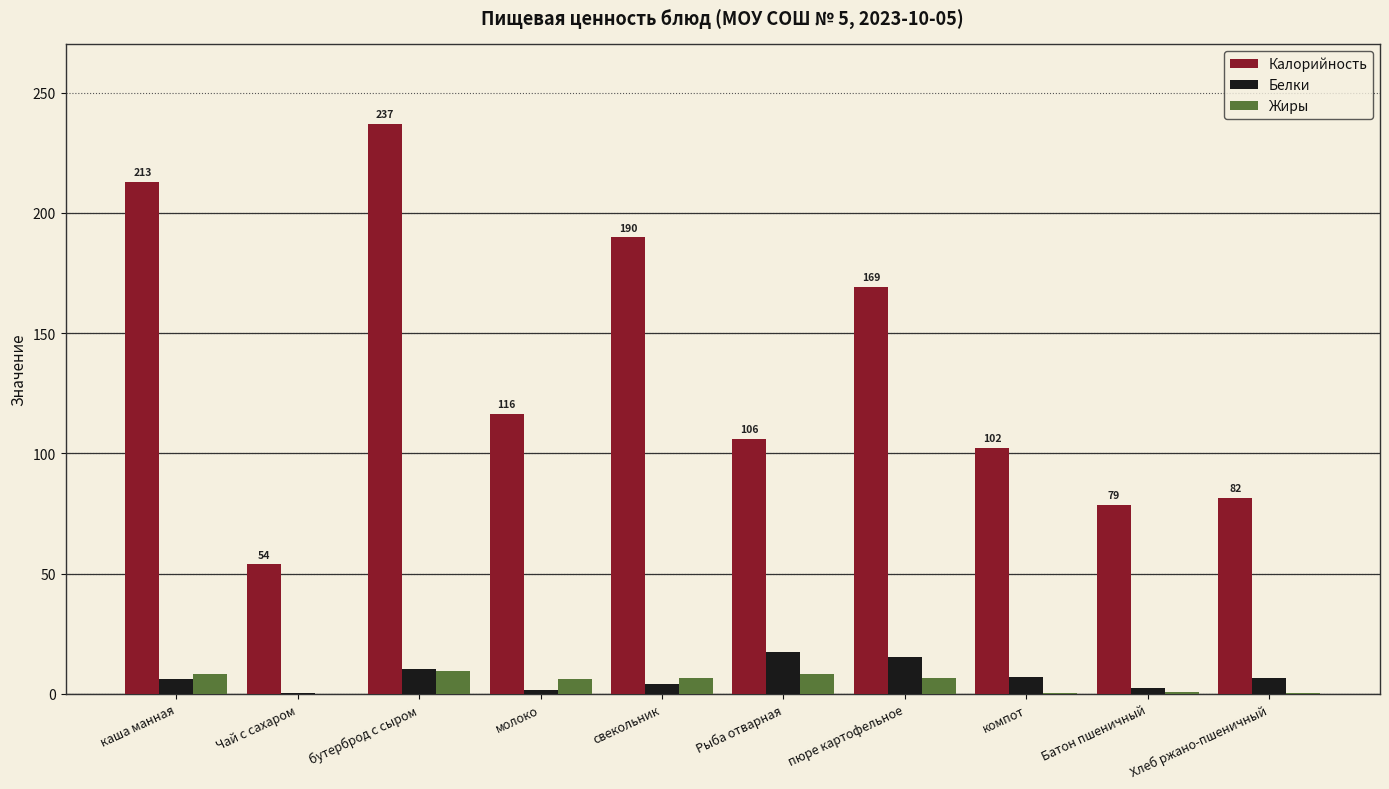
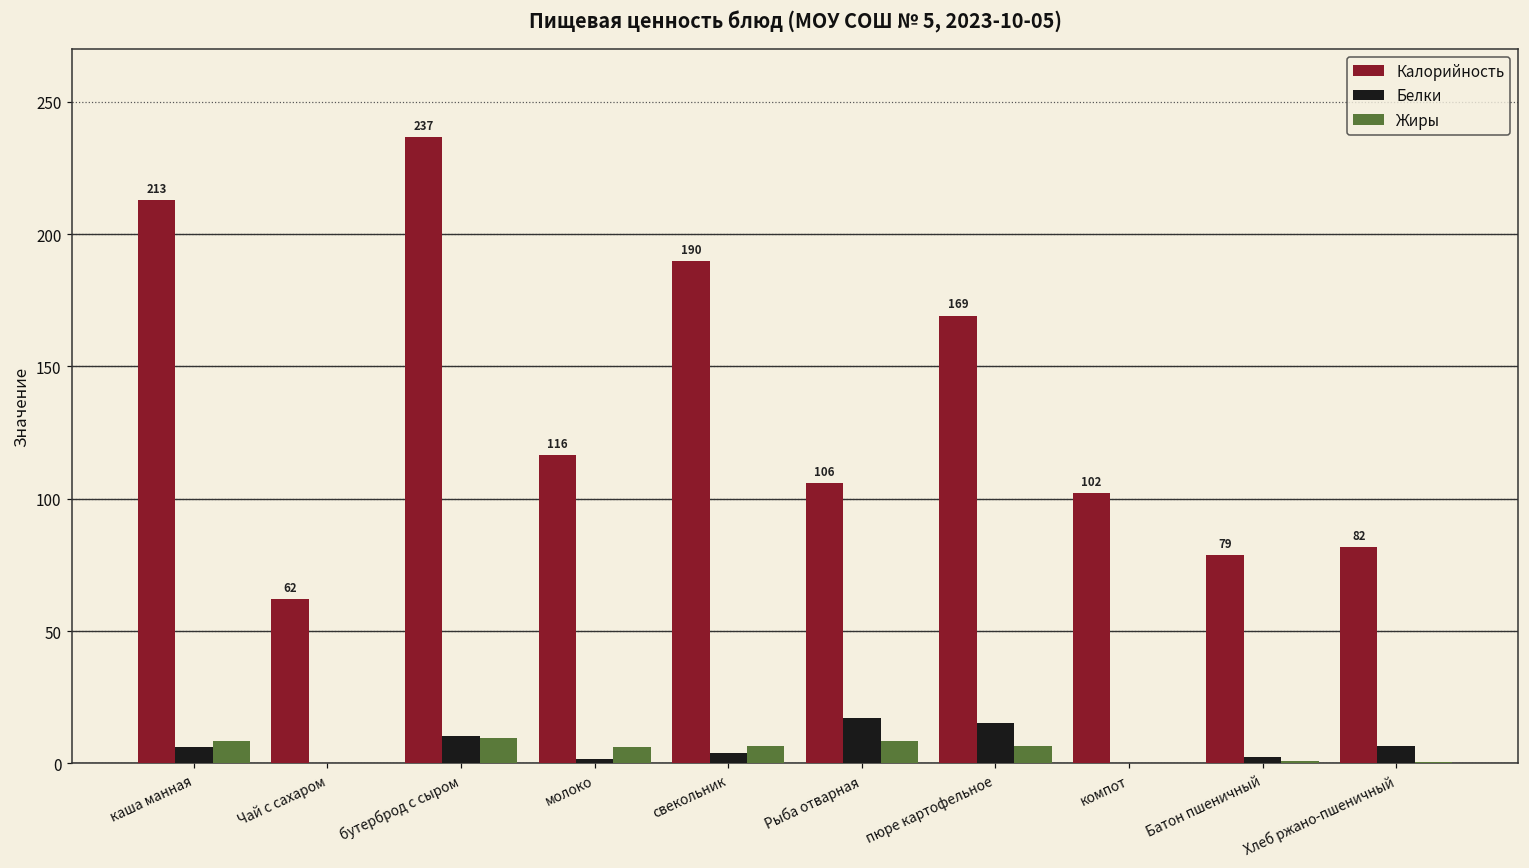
Калорийность, Чай с сахаром: 54 -> 62
Белки, компот: 7 -> 0
